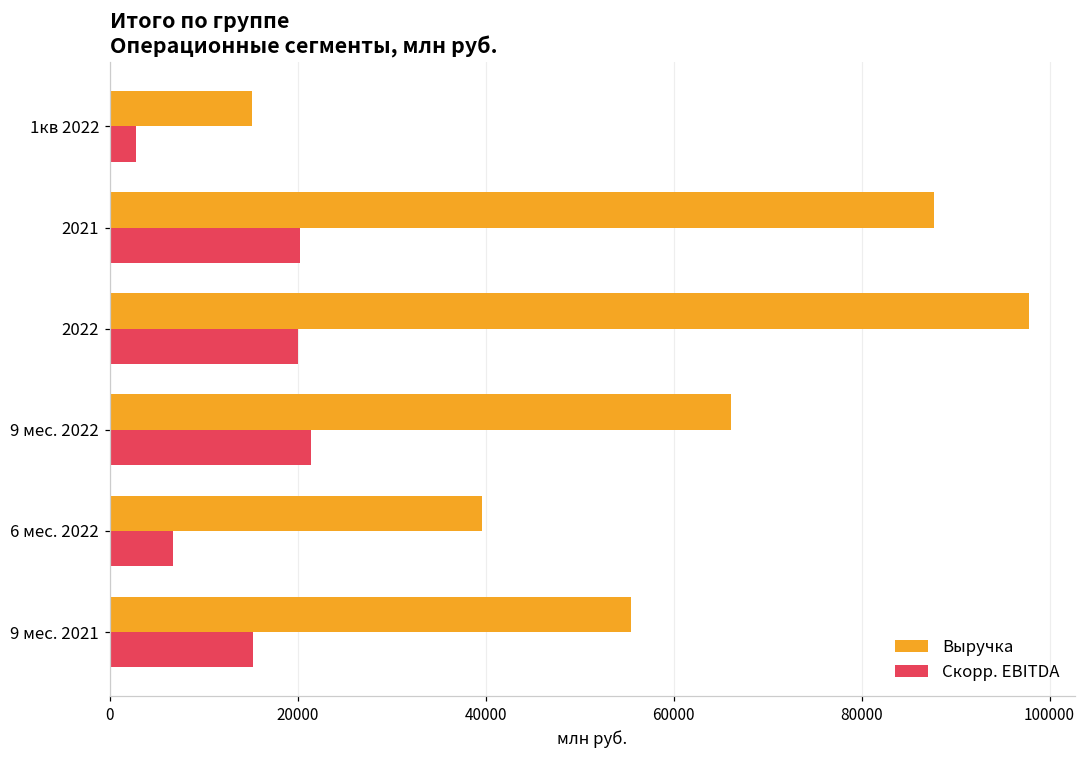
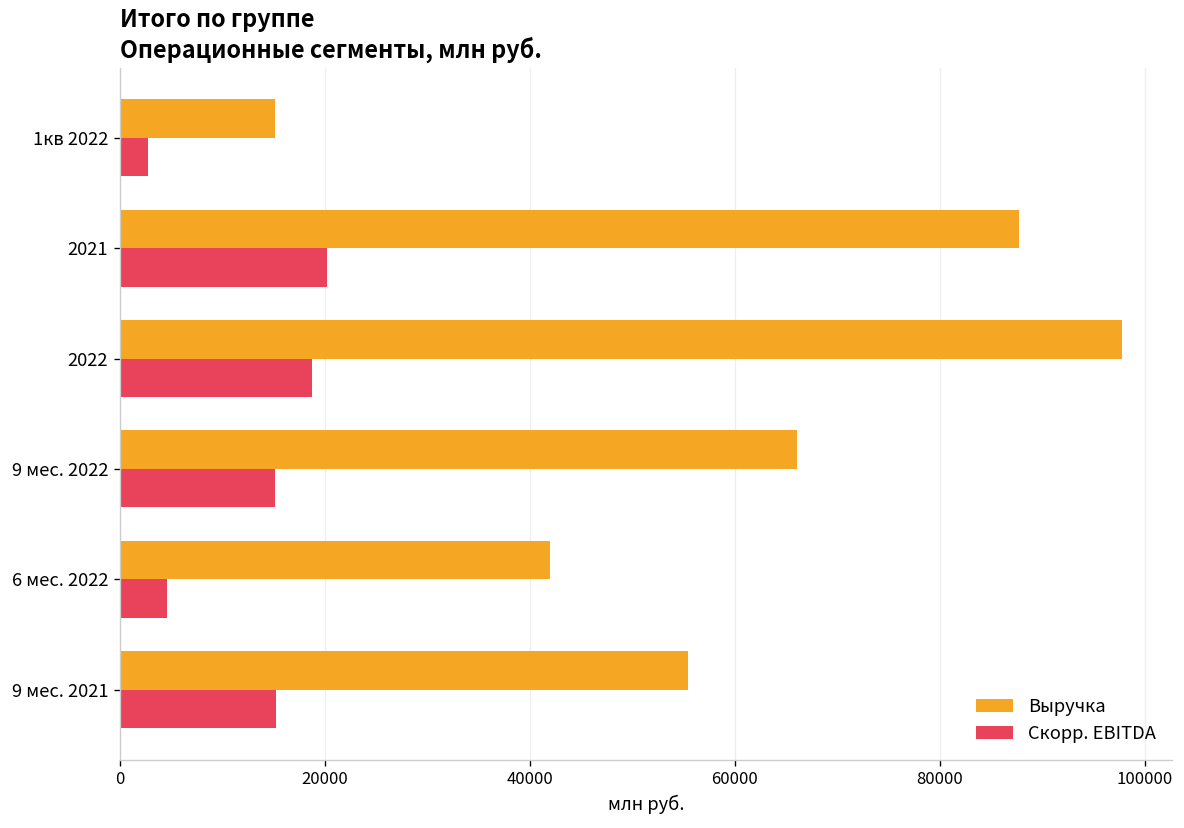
Скорр. EBITDA, 2022: 20000 -> 19000
Скорр. EBITDA, 9 мес. 2022: 21000 -> 15000
Выручка, 6 мес. 2022: 40000 -> 42000
Скорр. EBITDA, 6 мес. 2022: 7000 -> 5000
